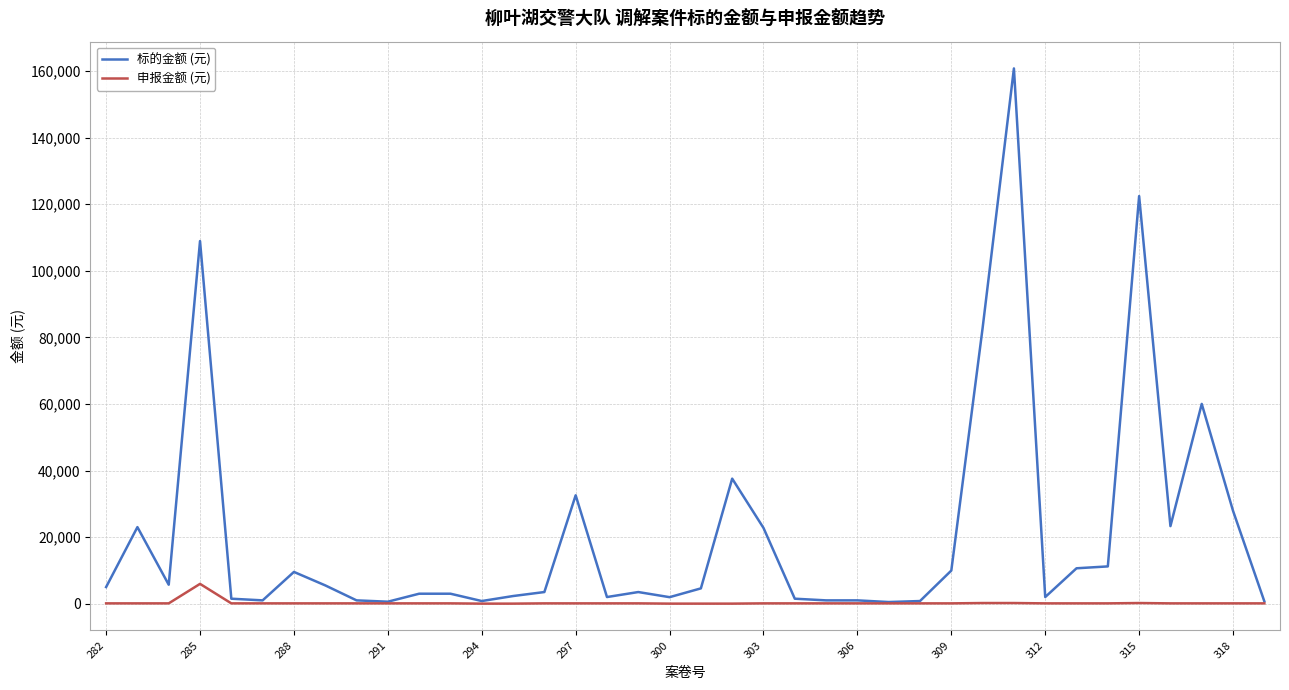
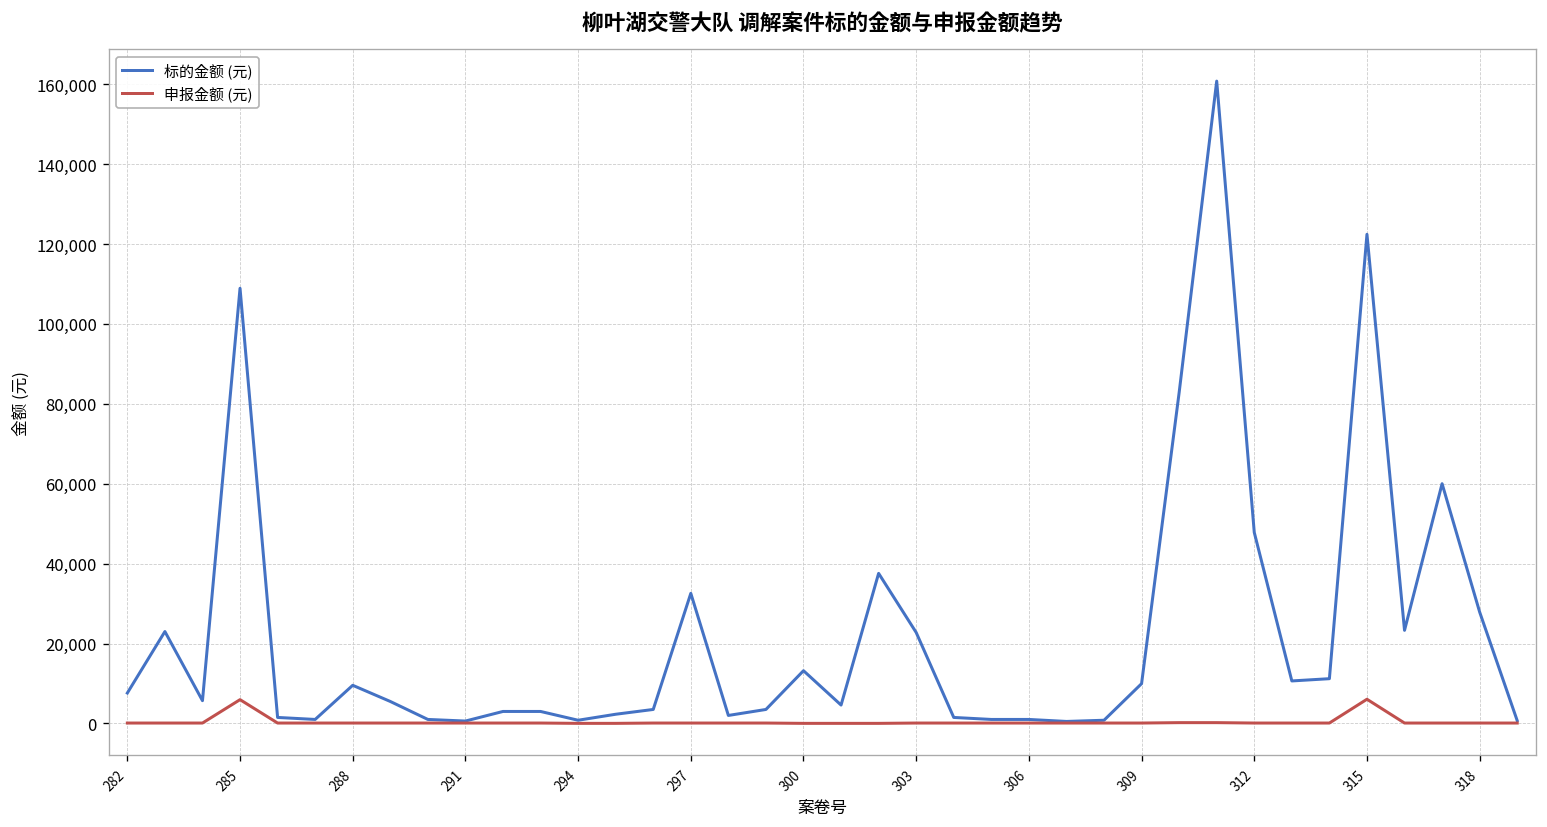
标的金额 (元), 282: 5,000 -> 8,000
标的金额 (元), 300: 2,000 -> 13,000
标的金额 (元), 312: 2,000 -> 48,000
申报金额 (元), 315: 0 -> 6,000
